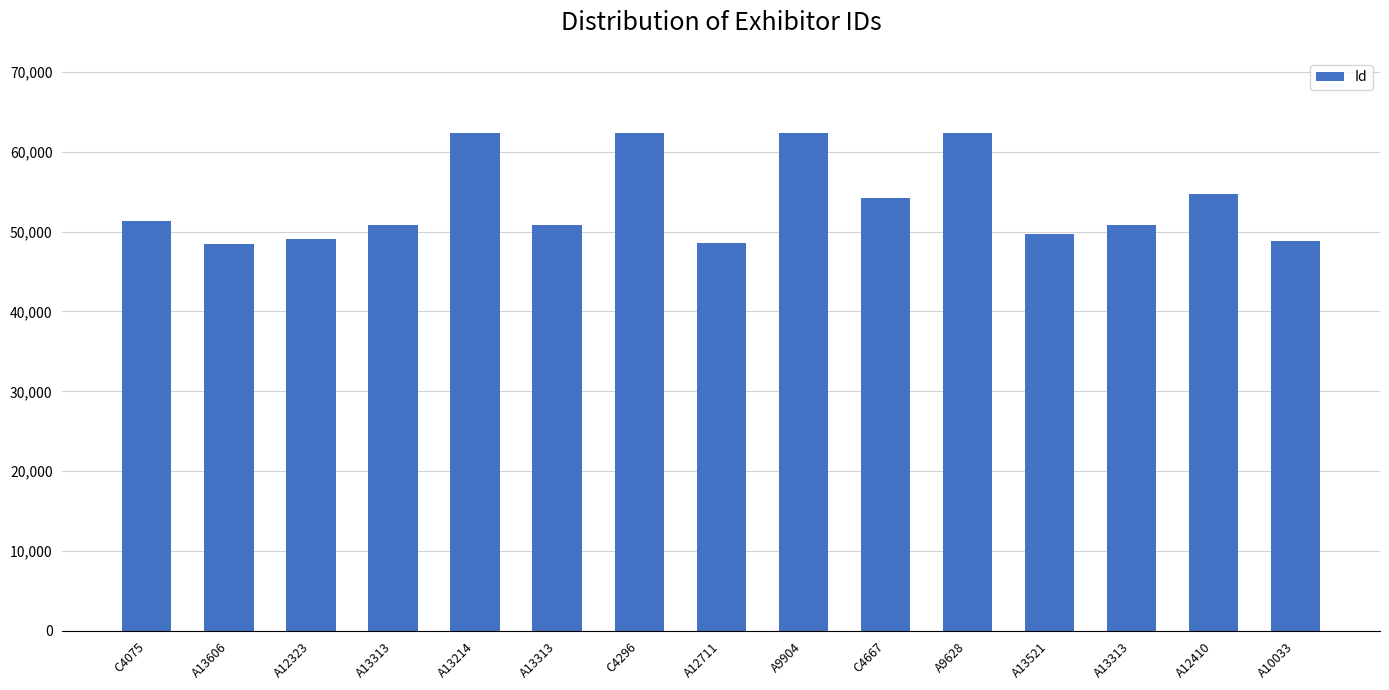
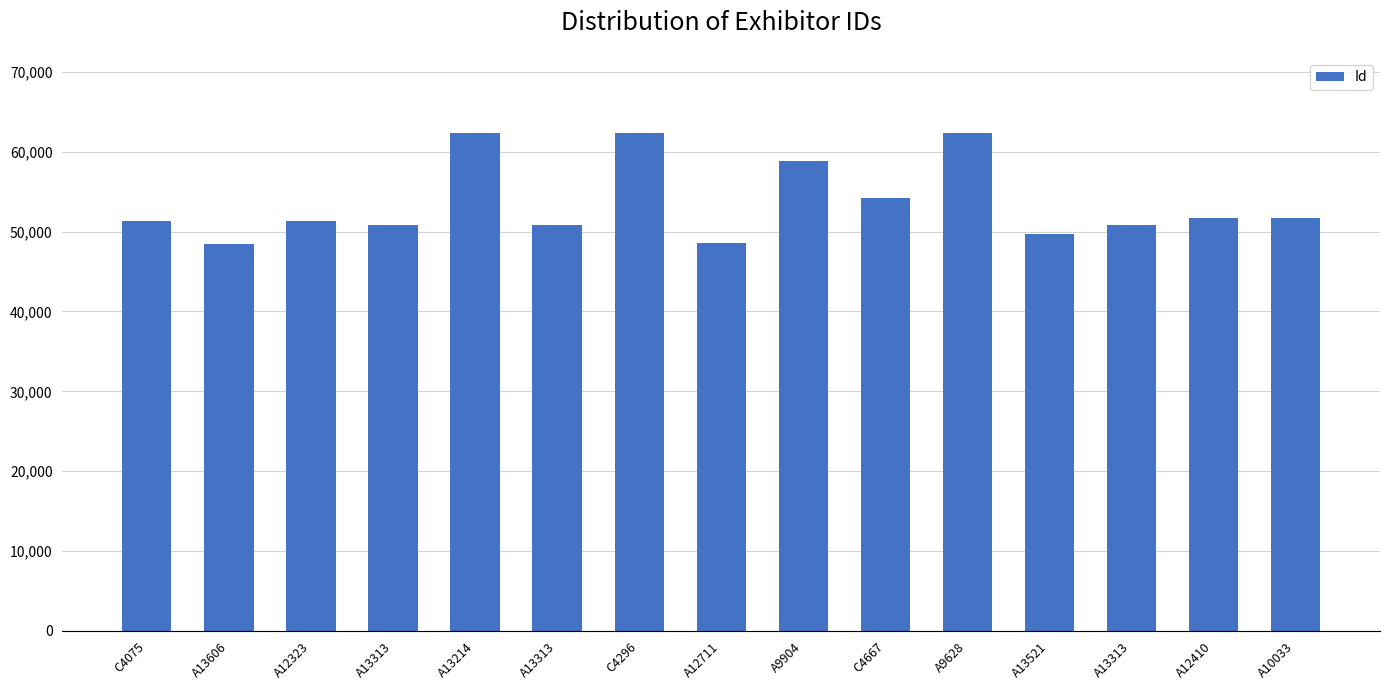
A12323: 49,000 -> 51,000
A9904: 62,000 -> 59,000
A12410: 55,000 -> 52,000
A10033: 49,000 -> 52,000
